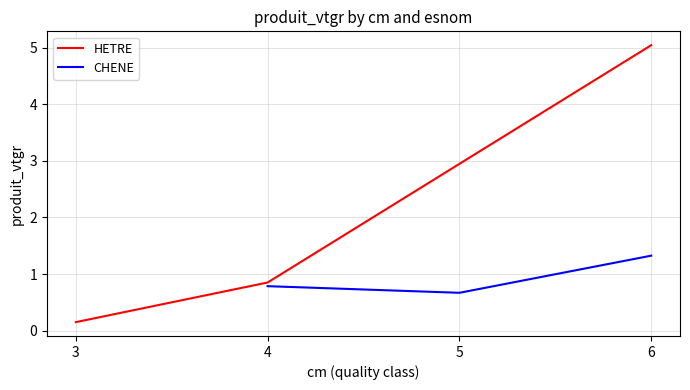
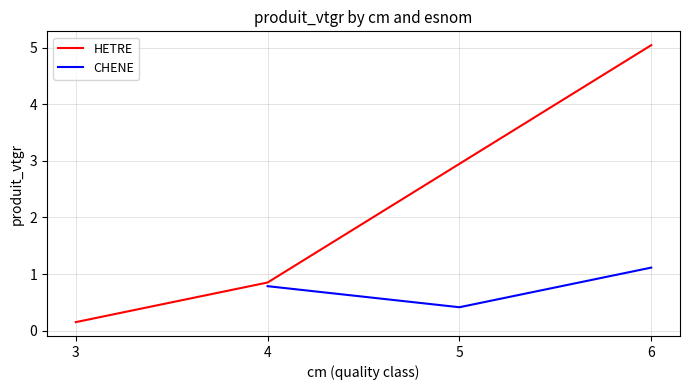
CHENE, 5: 0.7 -> 0.4
CHENE, 6: 1.3 -> 1.1
